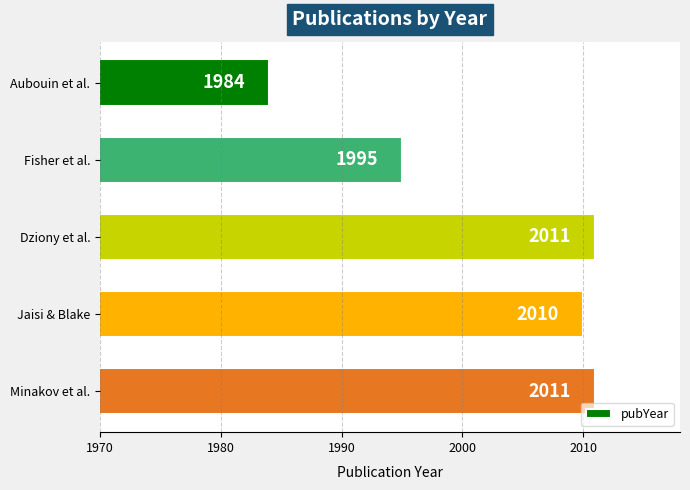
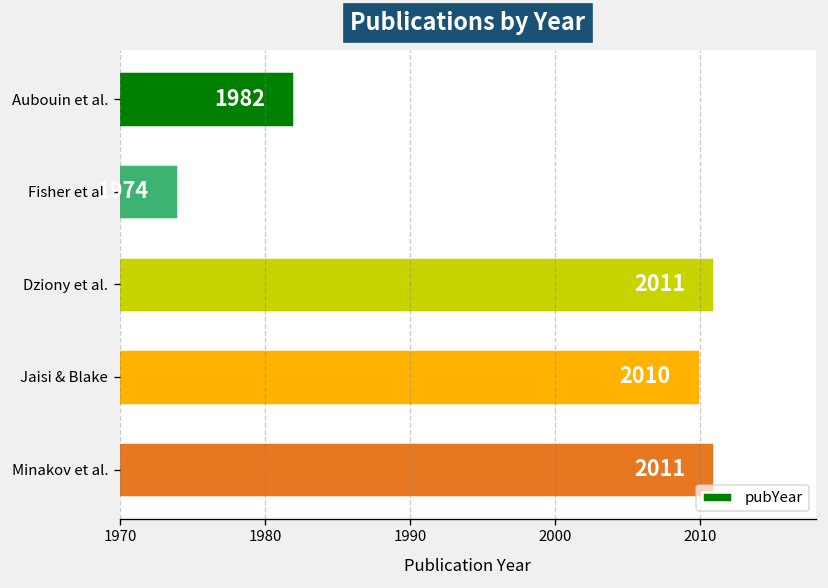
Aubouin et al.: 1984 -> 1982
Fisher et al.: 1995 -> 1974
